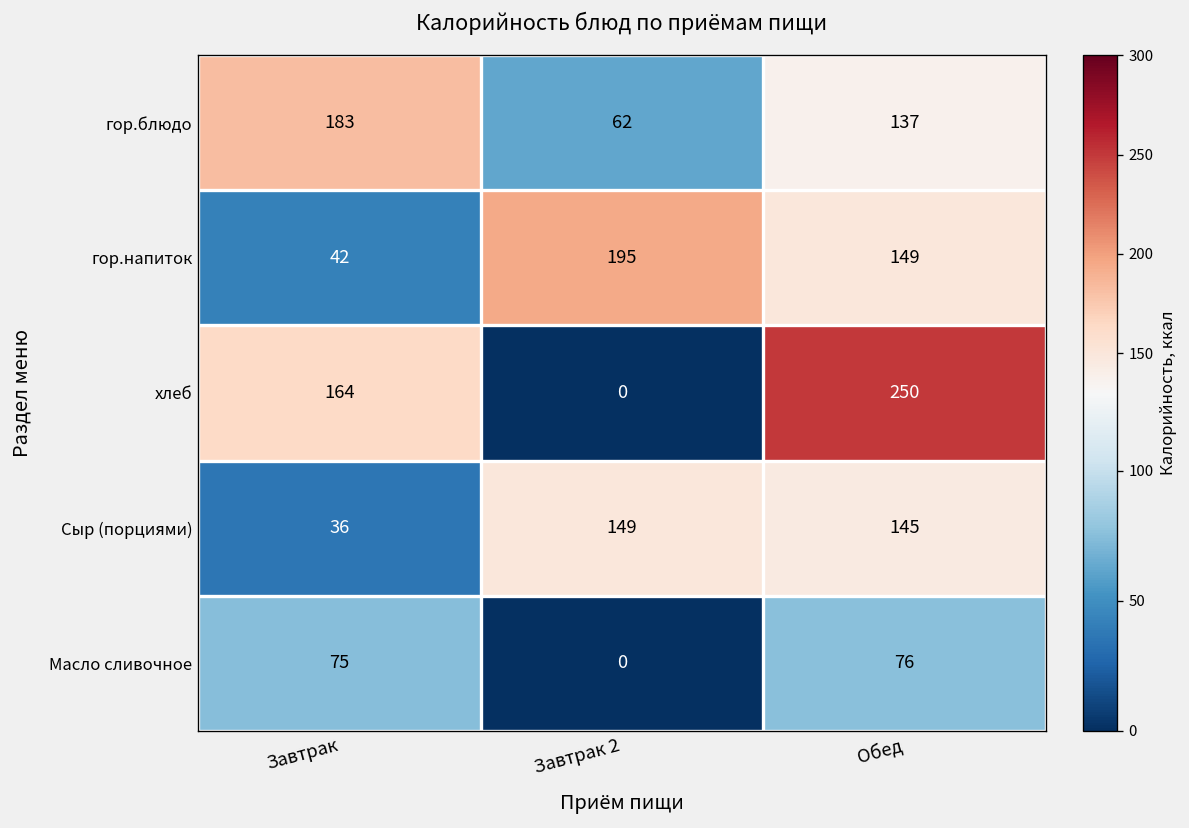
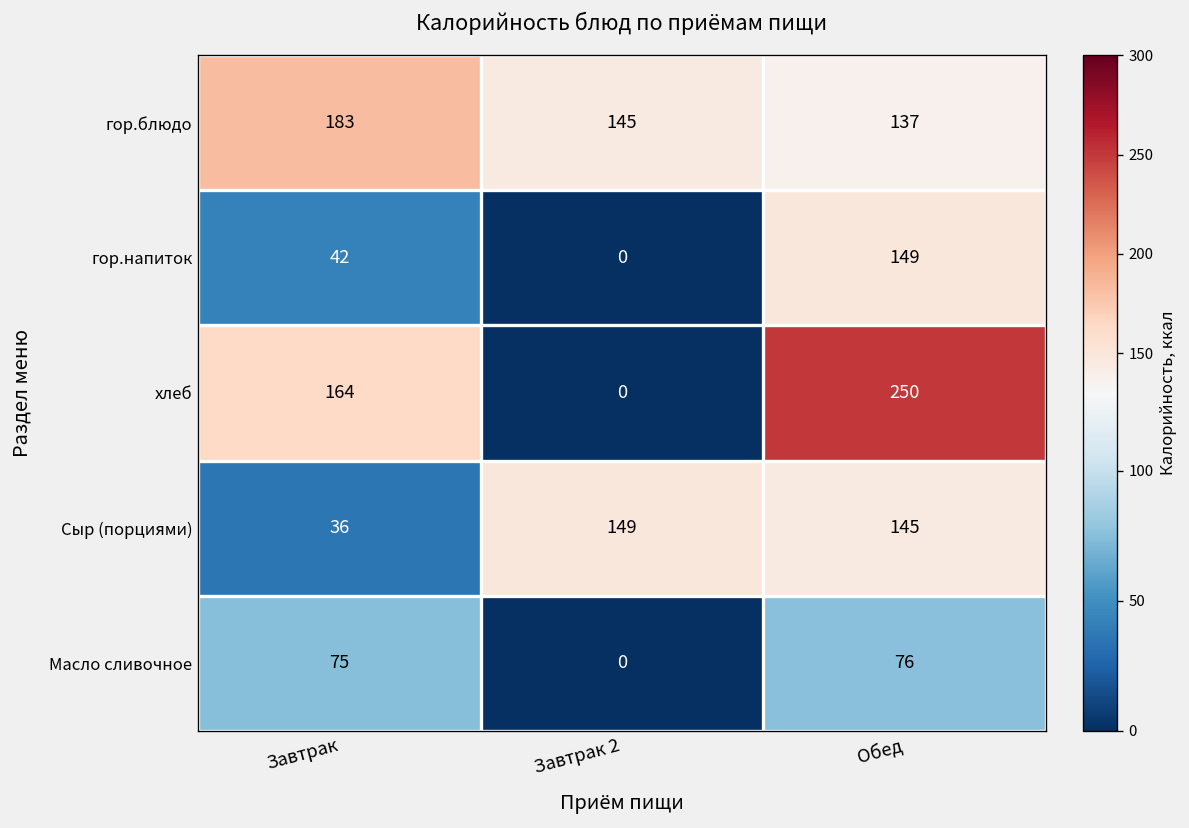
гор.блюдо, Завтрак 2: 62 -> 145
гор.напиток, Завтрак 2: 195 -> 0
